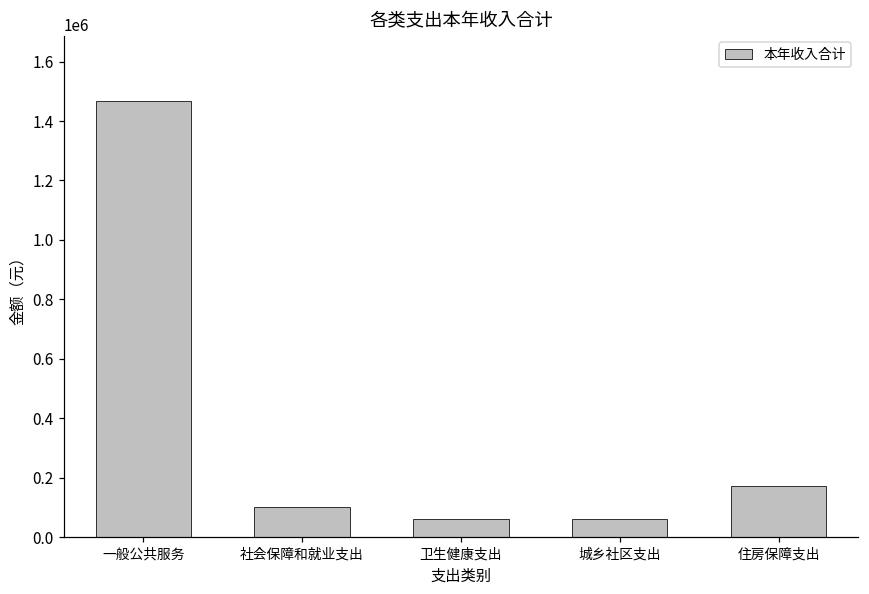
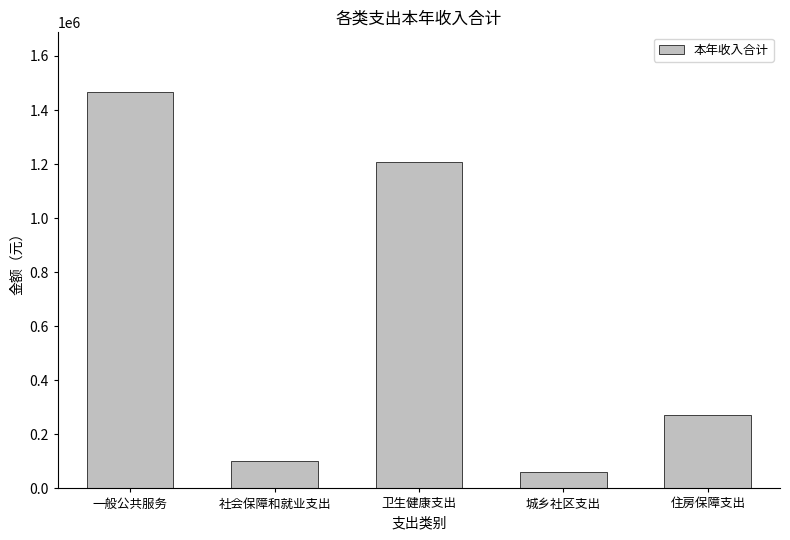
卫生健康支出: 60000 -> 1210000
住房保障支出: 170000 -> 270000
